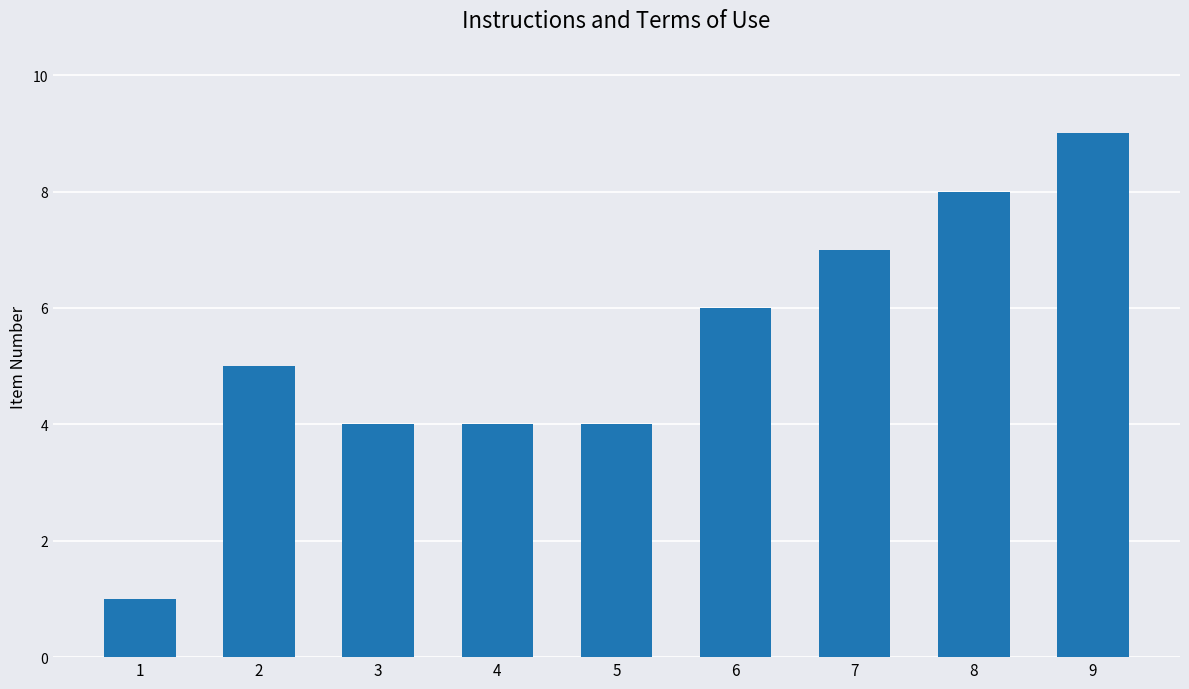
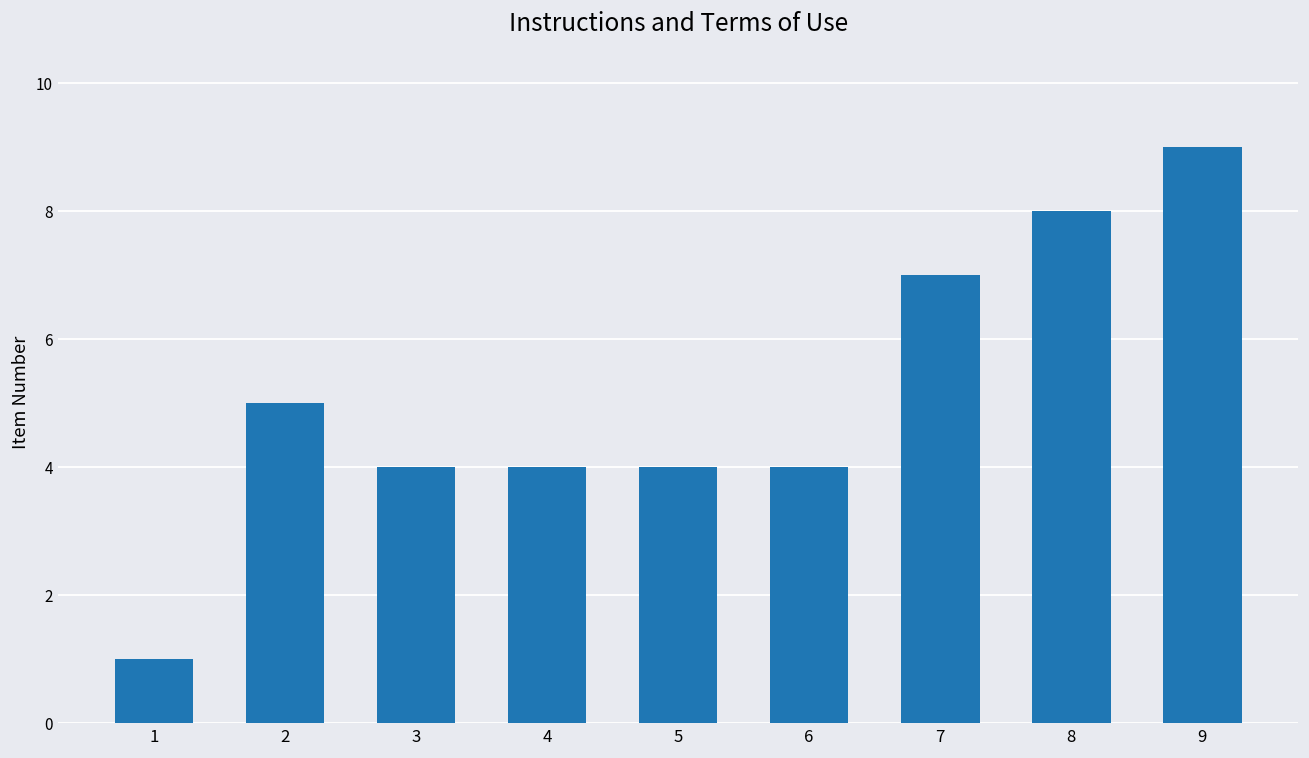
6: 6 -> 4
